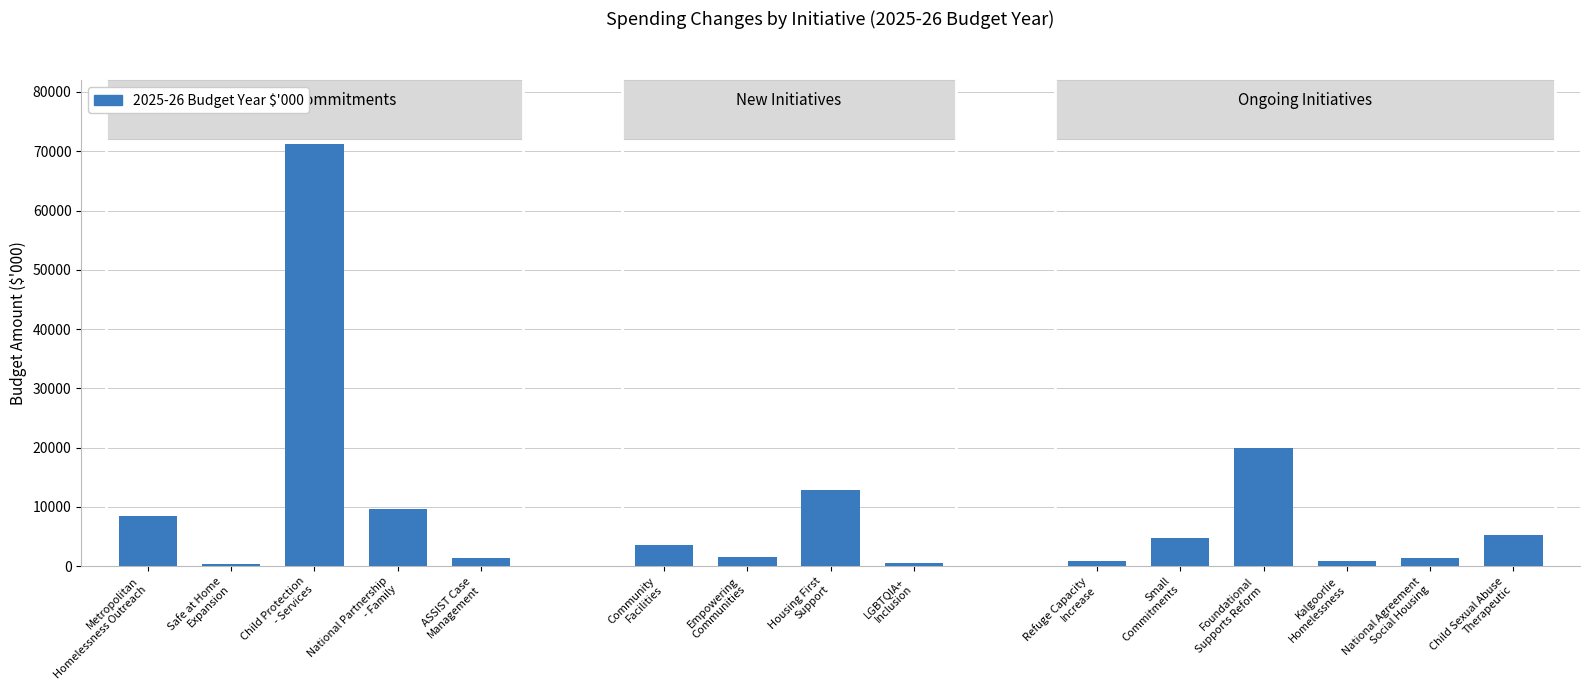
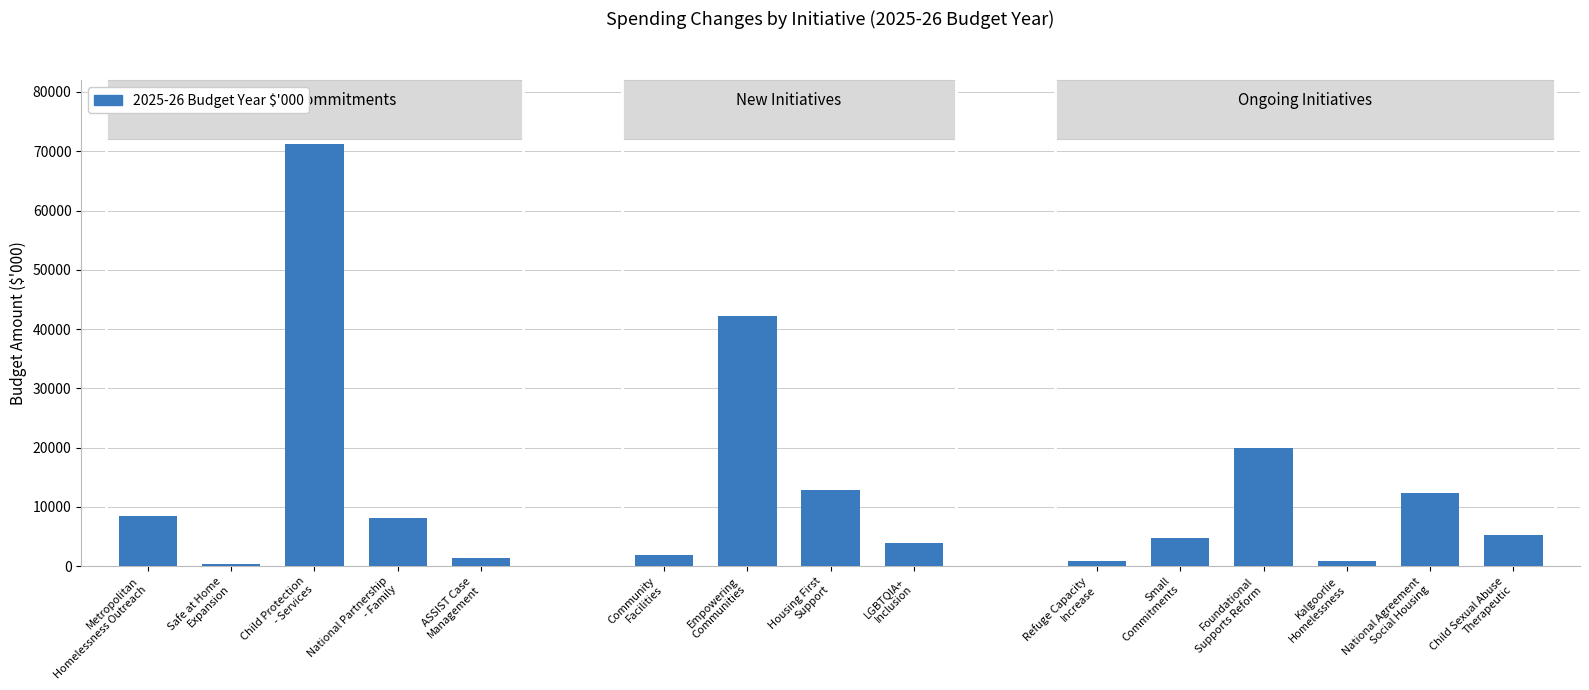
National Partnership - Family: 10000 -> 8000
Community Facilities: 4000 -> 2000
Empowering Communities: 2000 -> 42000
LGBTQIA+ Inclusion: 1000 -> 4000
National Agreement Social Housing: 1000 -> 12000
